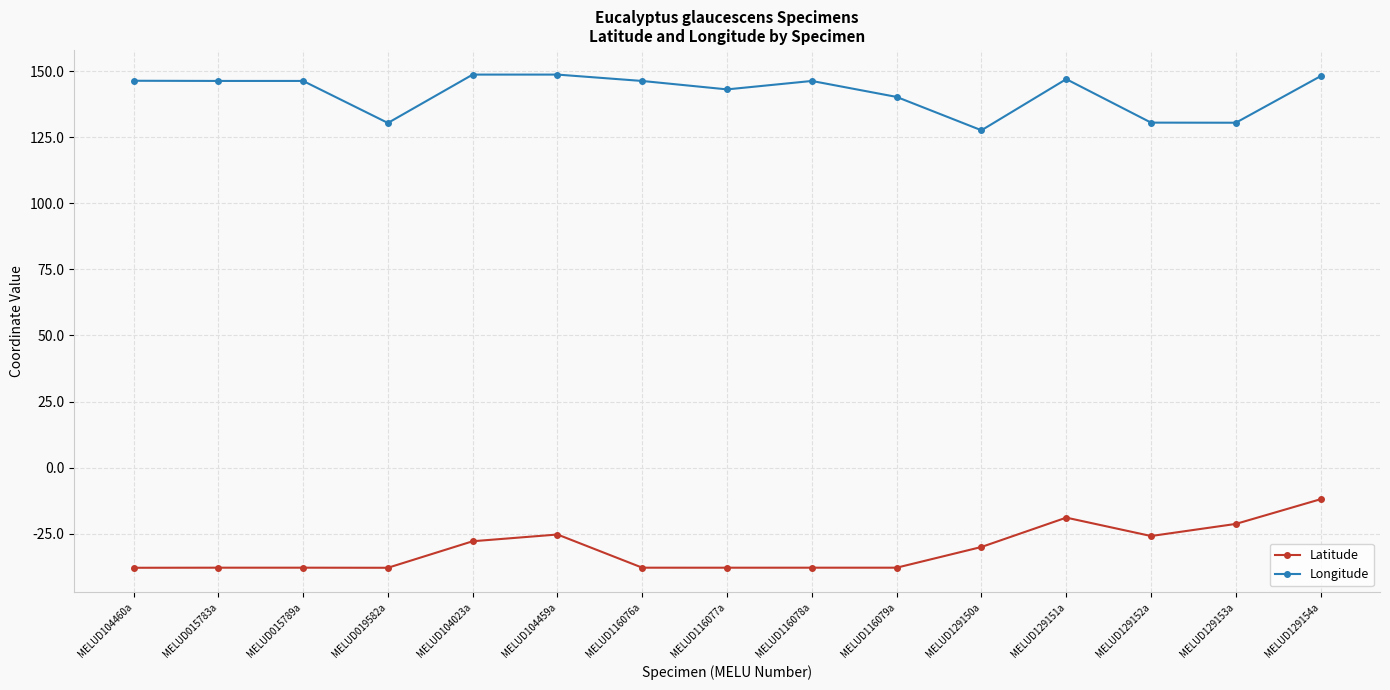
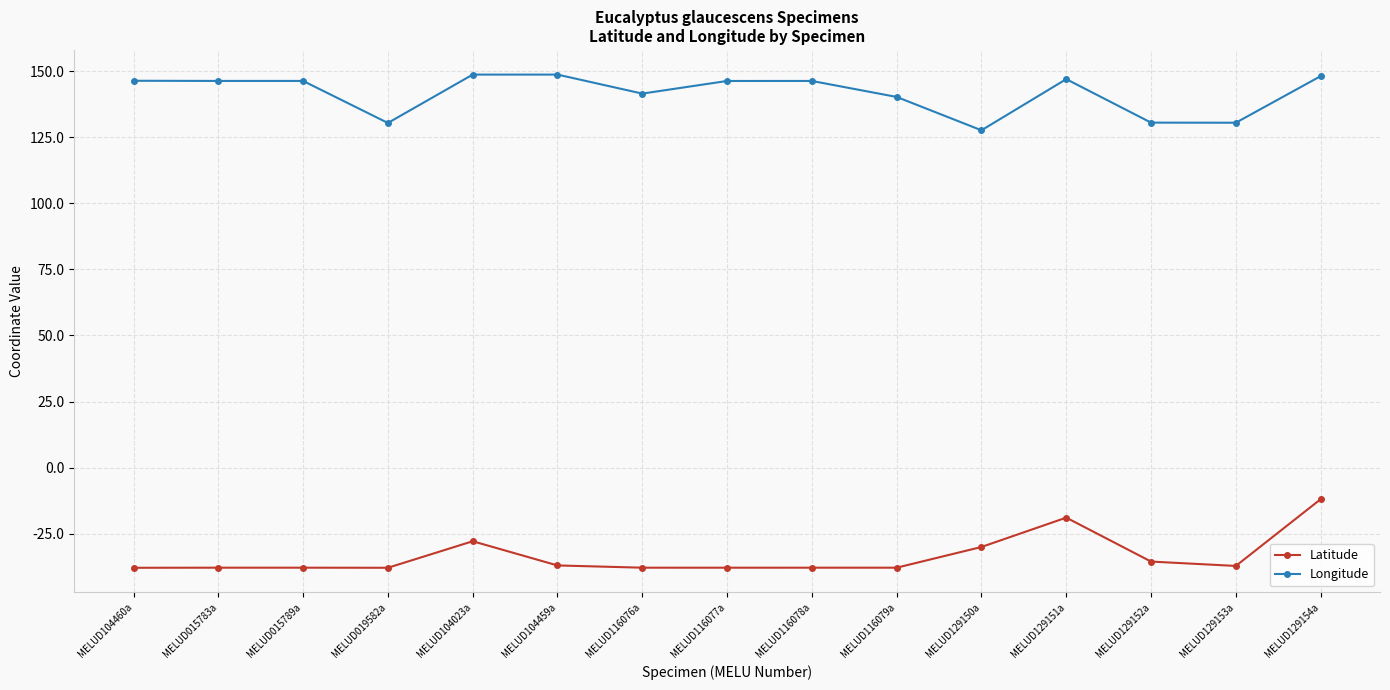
Latitude, MELUD104459a: -25 -> -37
Longitude, MELUD116076a: 146 -> 141
Longitude, MELUD116077a: 143 -> 146
Latitude, MELUD129152a: -26 -> -36
Latitude, MELUD129153a: -21 -> -37
